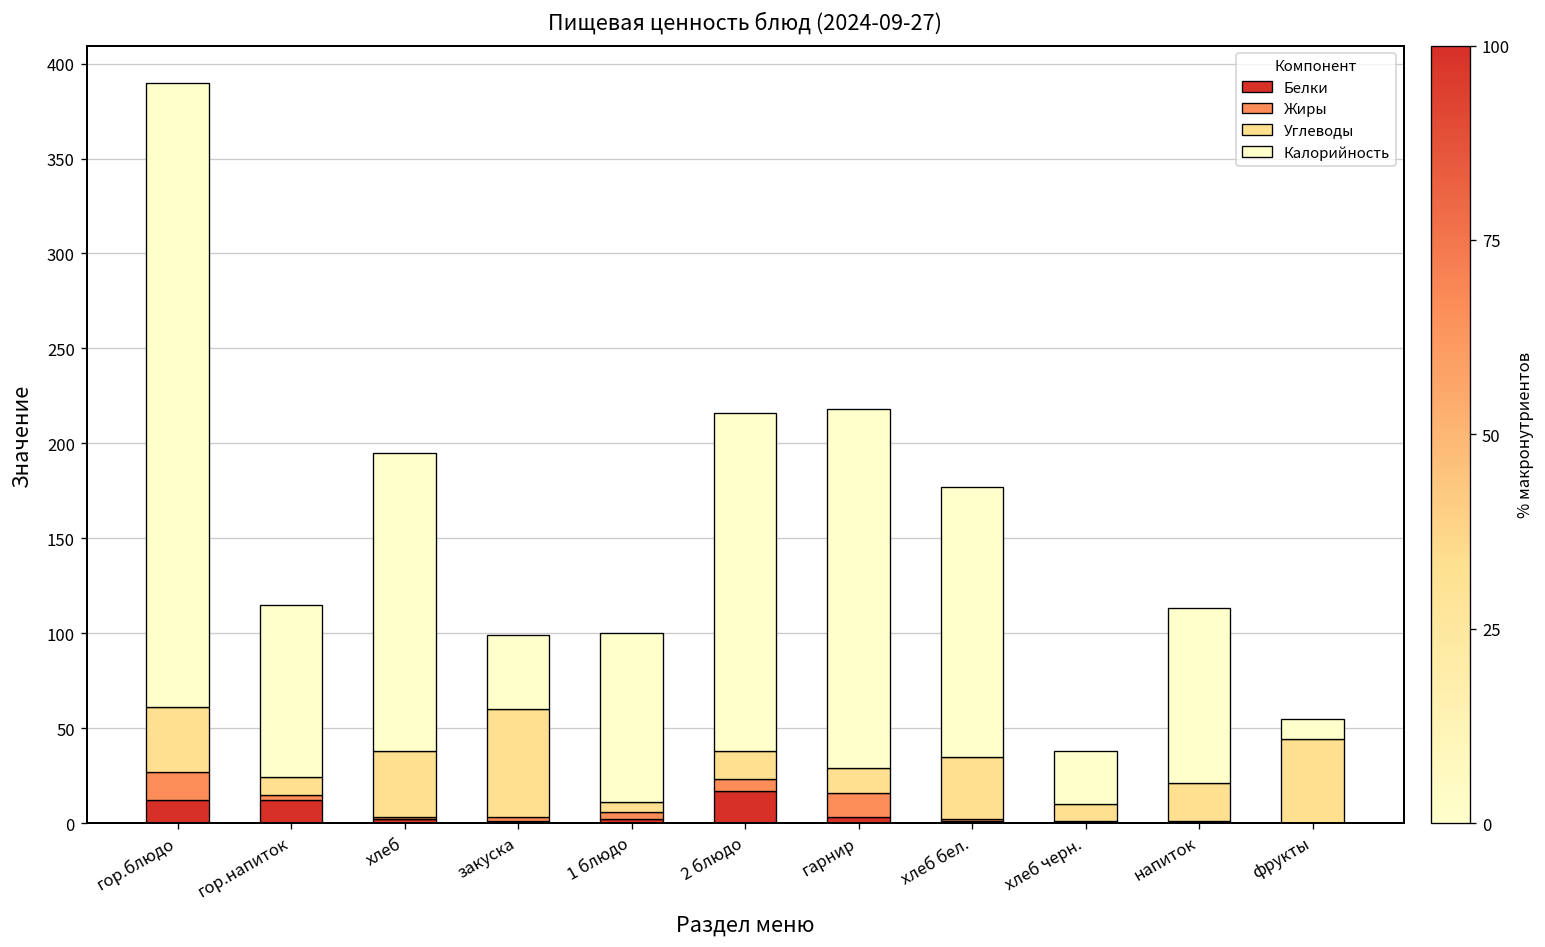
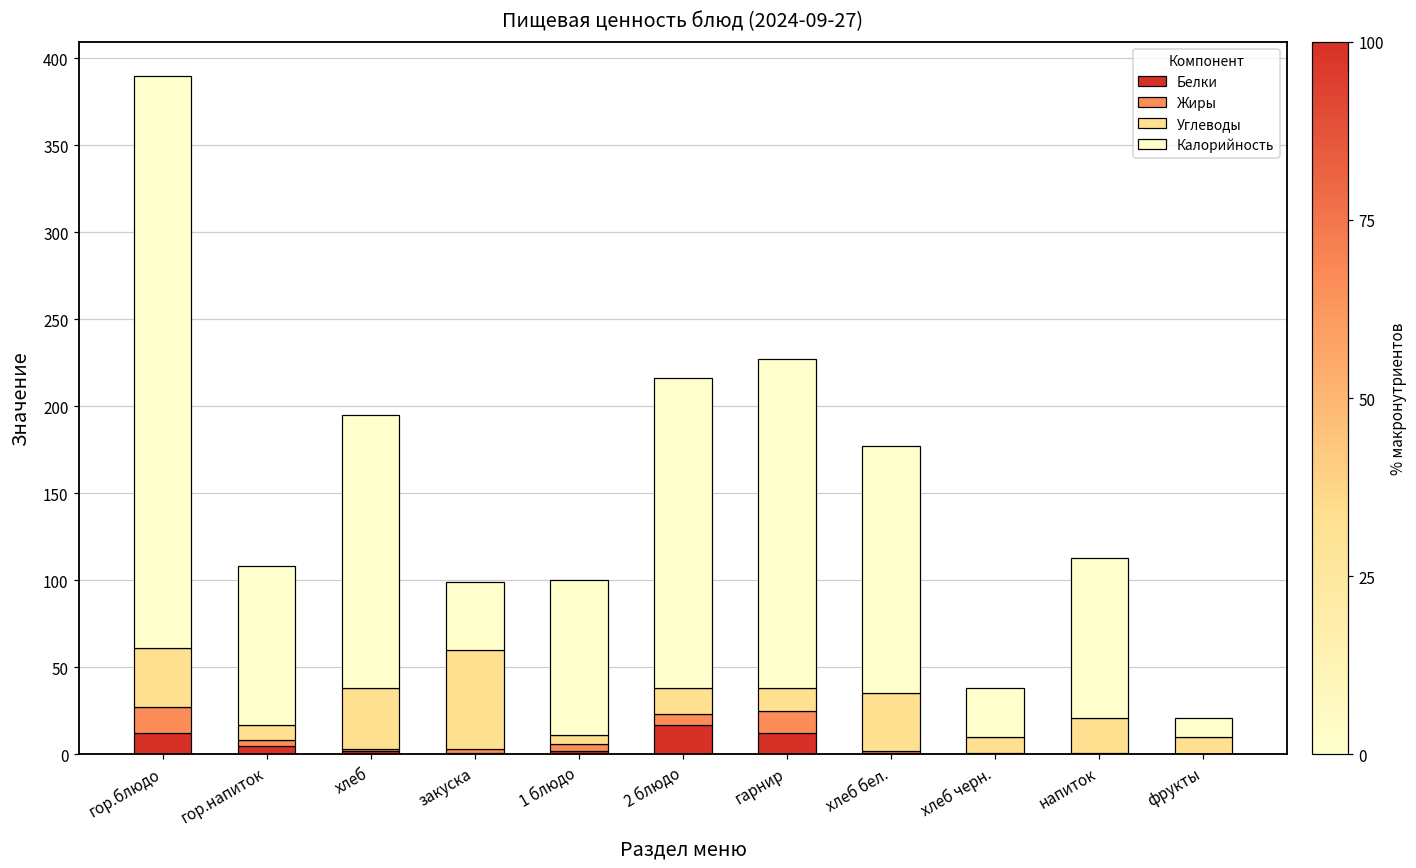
Белки, гор.напиток: 12 -> 5
Белки, гарнир: 3 -> 12
Углеводы, фрукты: 44 -> 10
